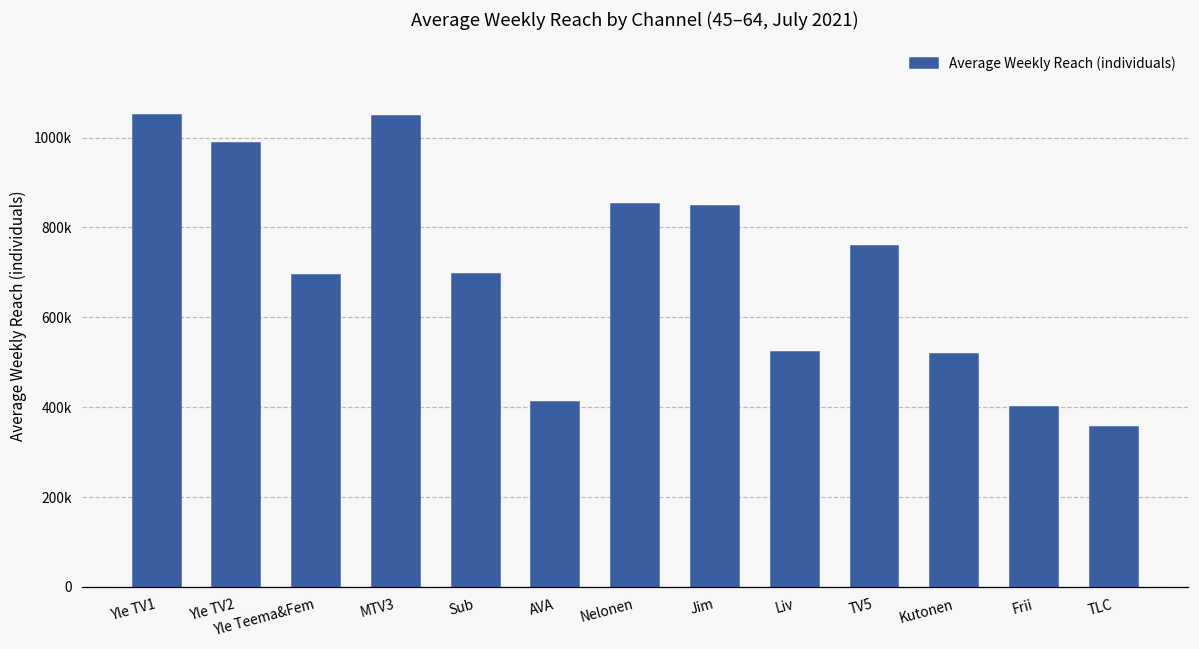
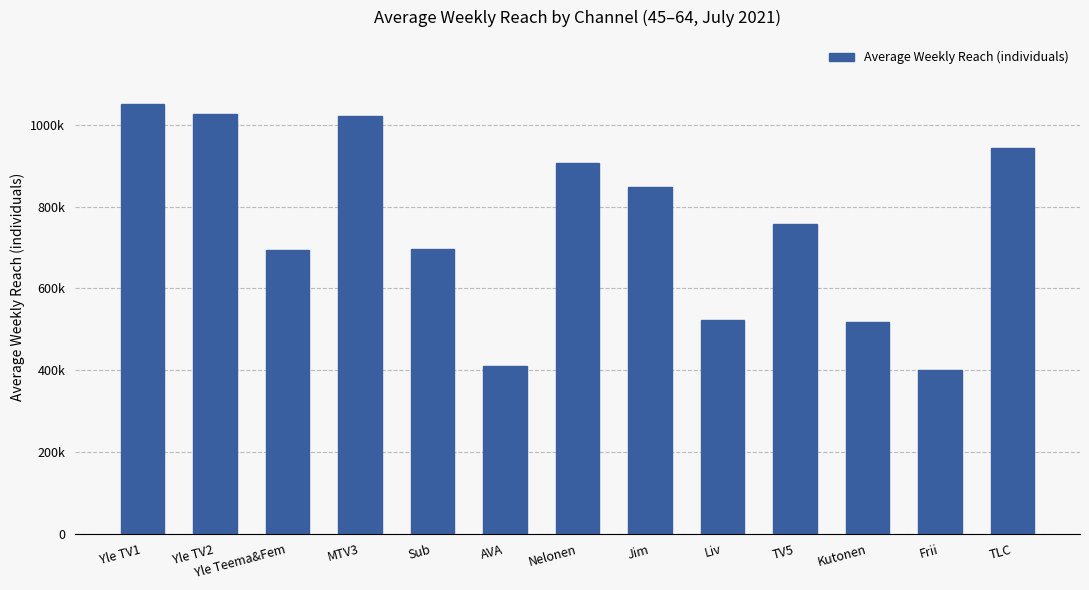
Yle TV2: 990000 -> 1030000
MTV3: 1050000 -> 1020000
Nelonen: 850000 -> 910000
TLC: 360000 -> 950000
